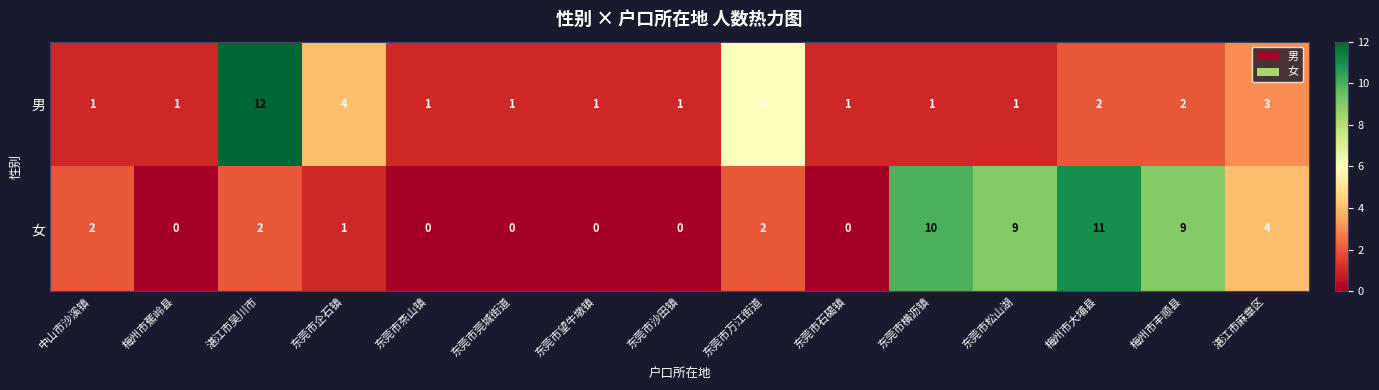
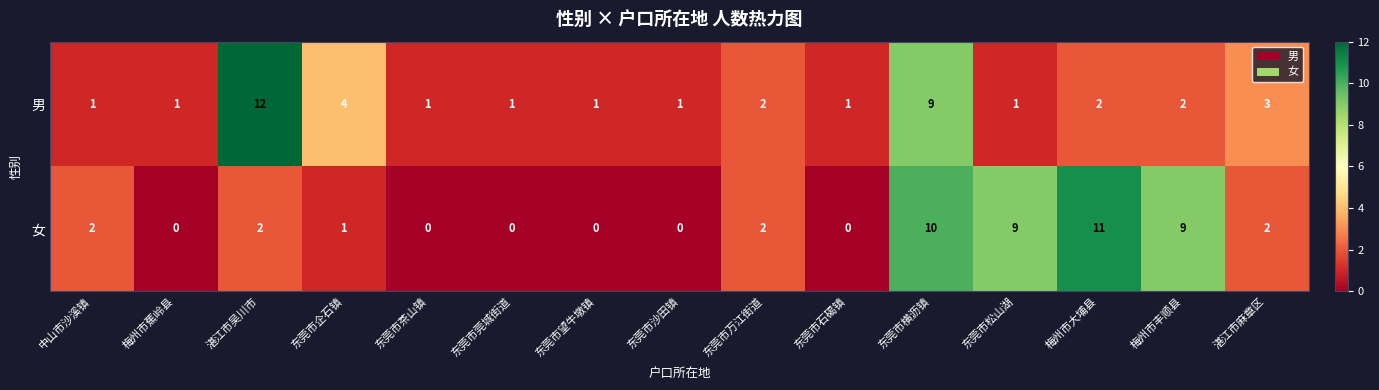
男, 东莞市万江街道: 6 -> 2
男, 东莞市横沥镇: 1 -> 9
女, 湛江市麻章区: 4 -> 2
